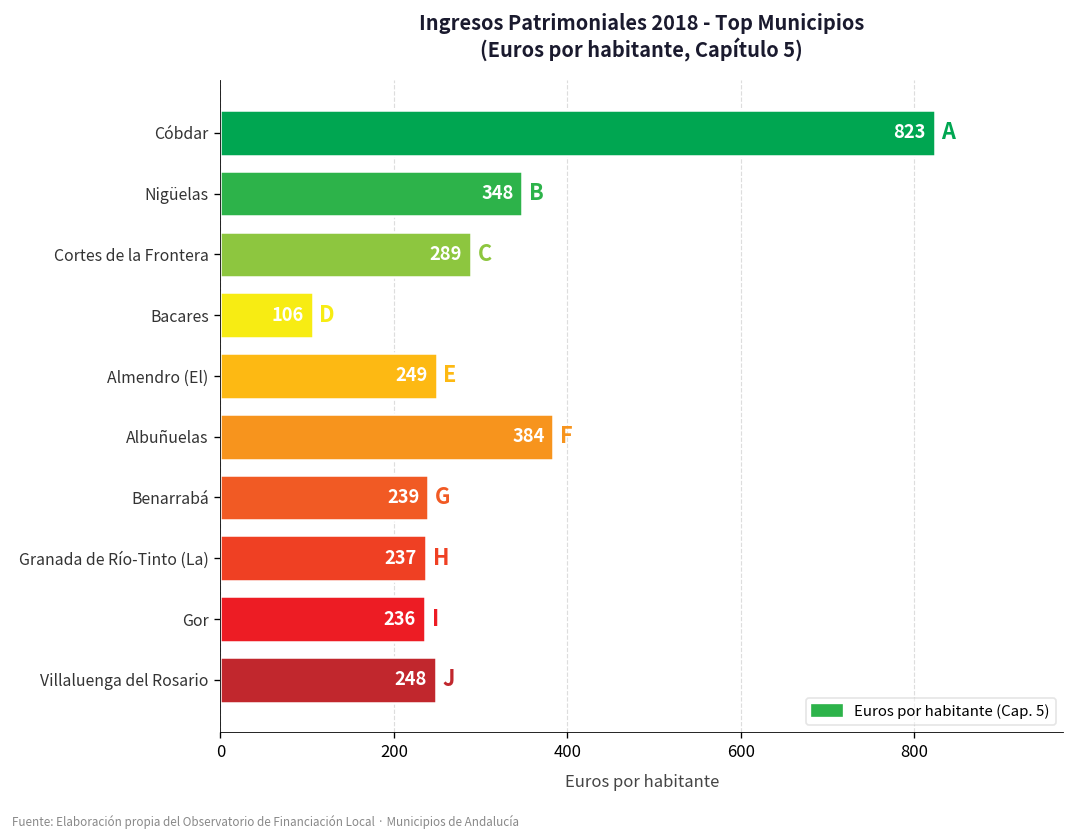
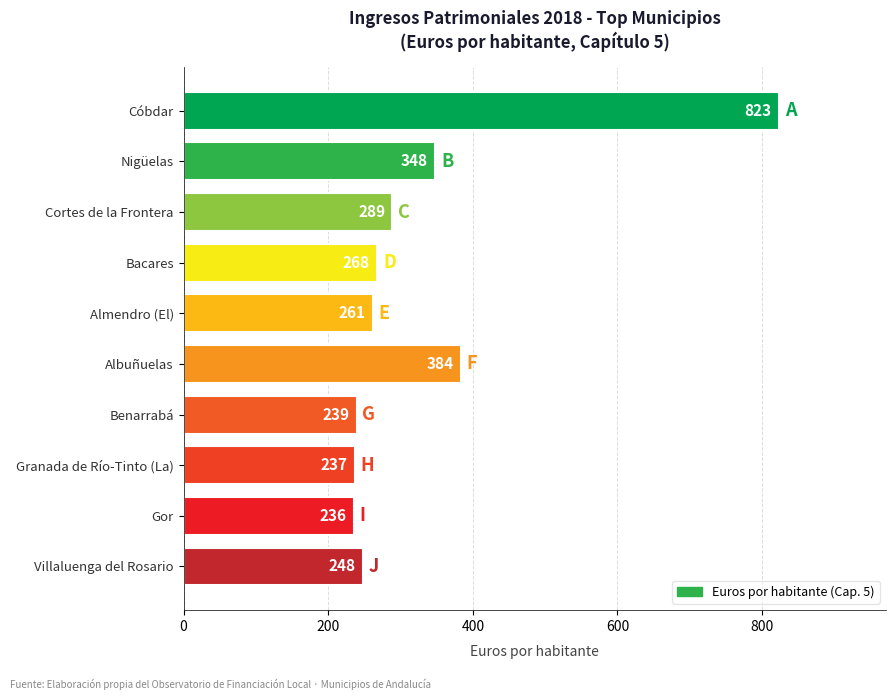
Bacares: 106 -> 268
Almendro (El): 249 -> 261
